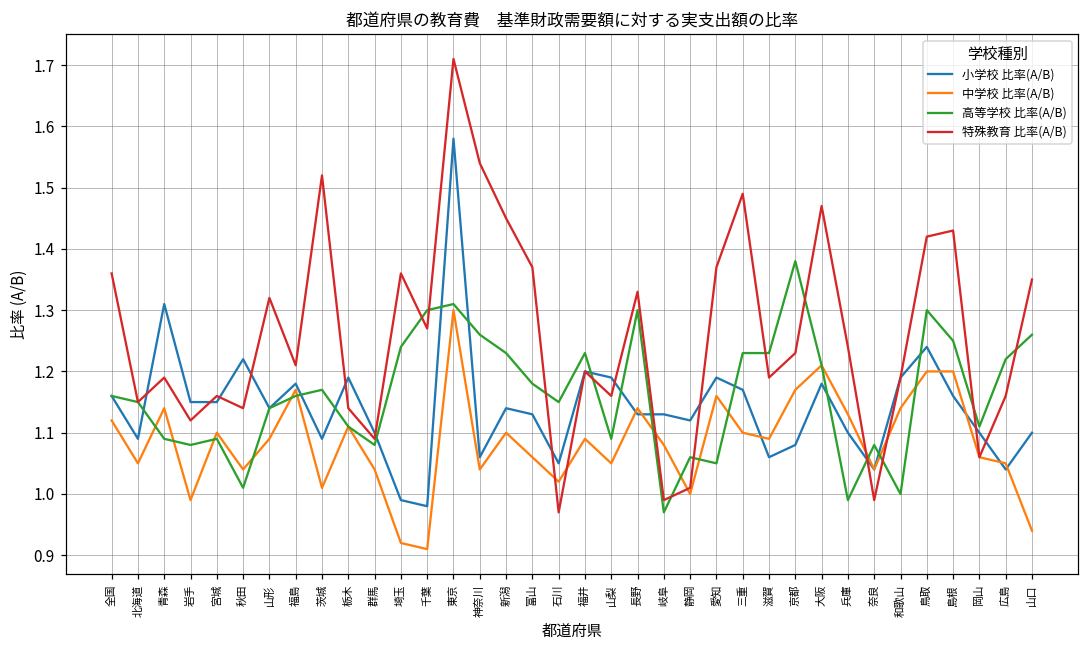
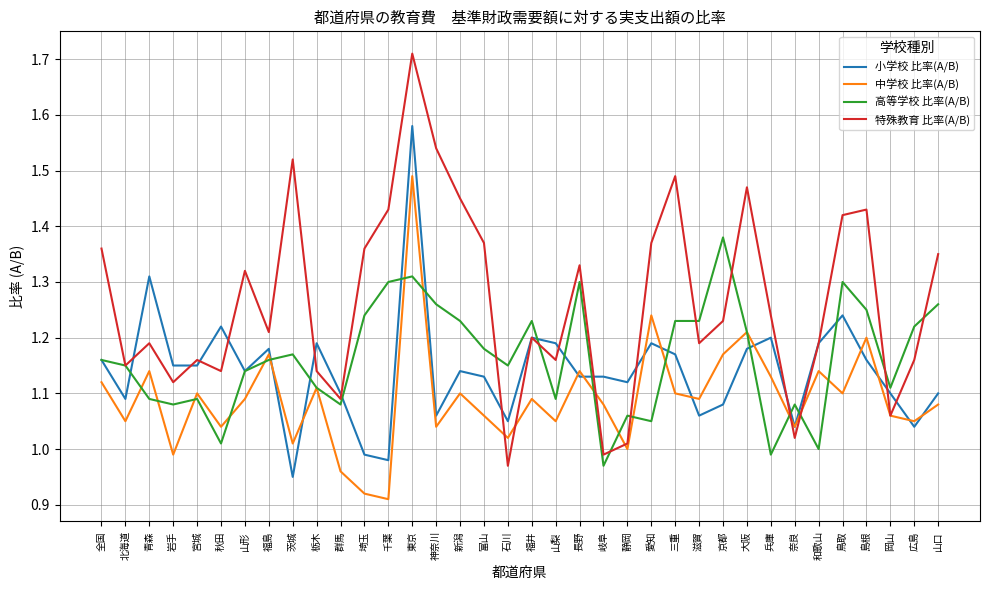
小学校 比率(A/B), 茨城: 1.09 -> 0.95
中学校 比率(A/B), 群馬: 1.04 -> 0.96
特殊教育 比率(A/B), 千葉: 1.27 -> 1.43
中学校 比率(A/B), 東京: 1.30 -> 1.49
中学校 比率(A/B), 愛知: 1.16 -> 1.24
小学校 比率(A/B), 兵庫: 1.1 -> 1.2
特殊教育 比率(A/B), 奈良: 0.99 -> 1.02
中学校 比率(A/B), 鳥取: 1.2 -> 1.1
中学校 比率(A/B), 山口: 0.94 -> 1.08
